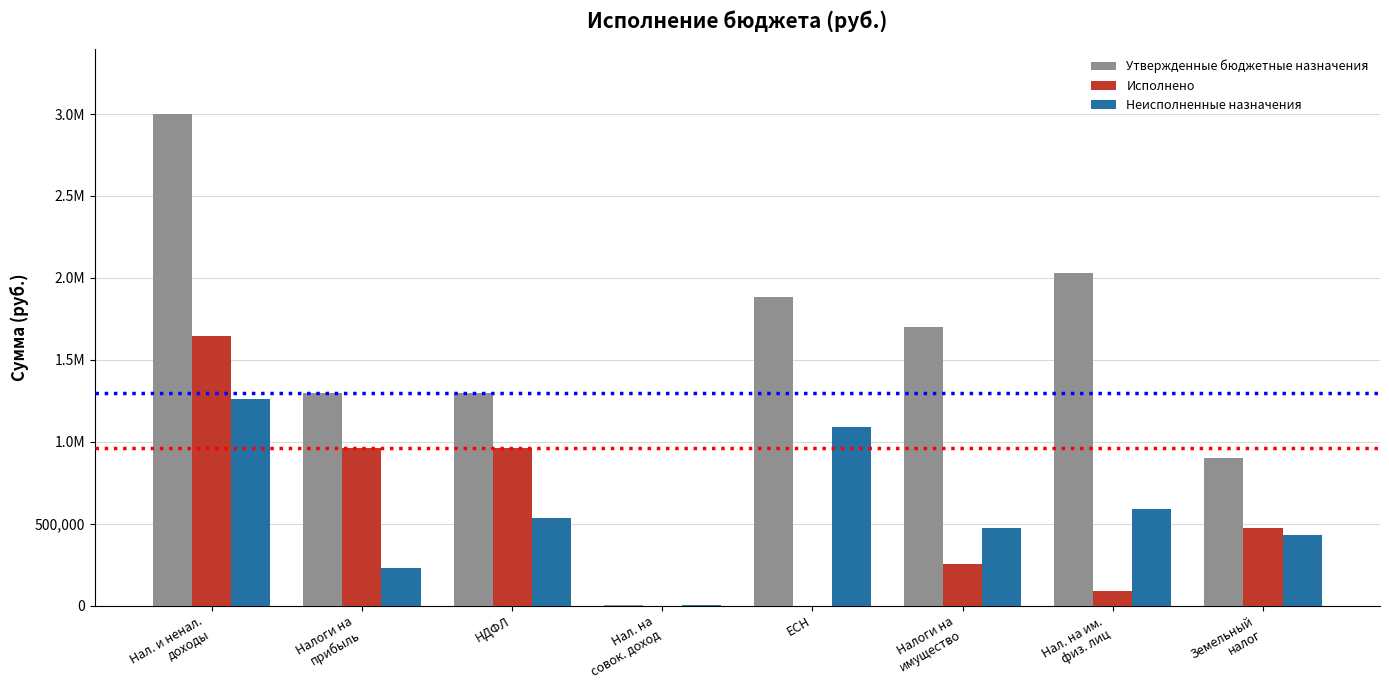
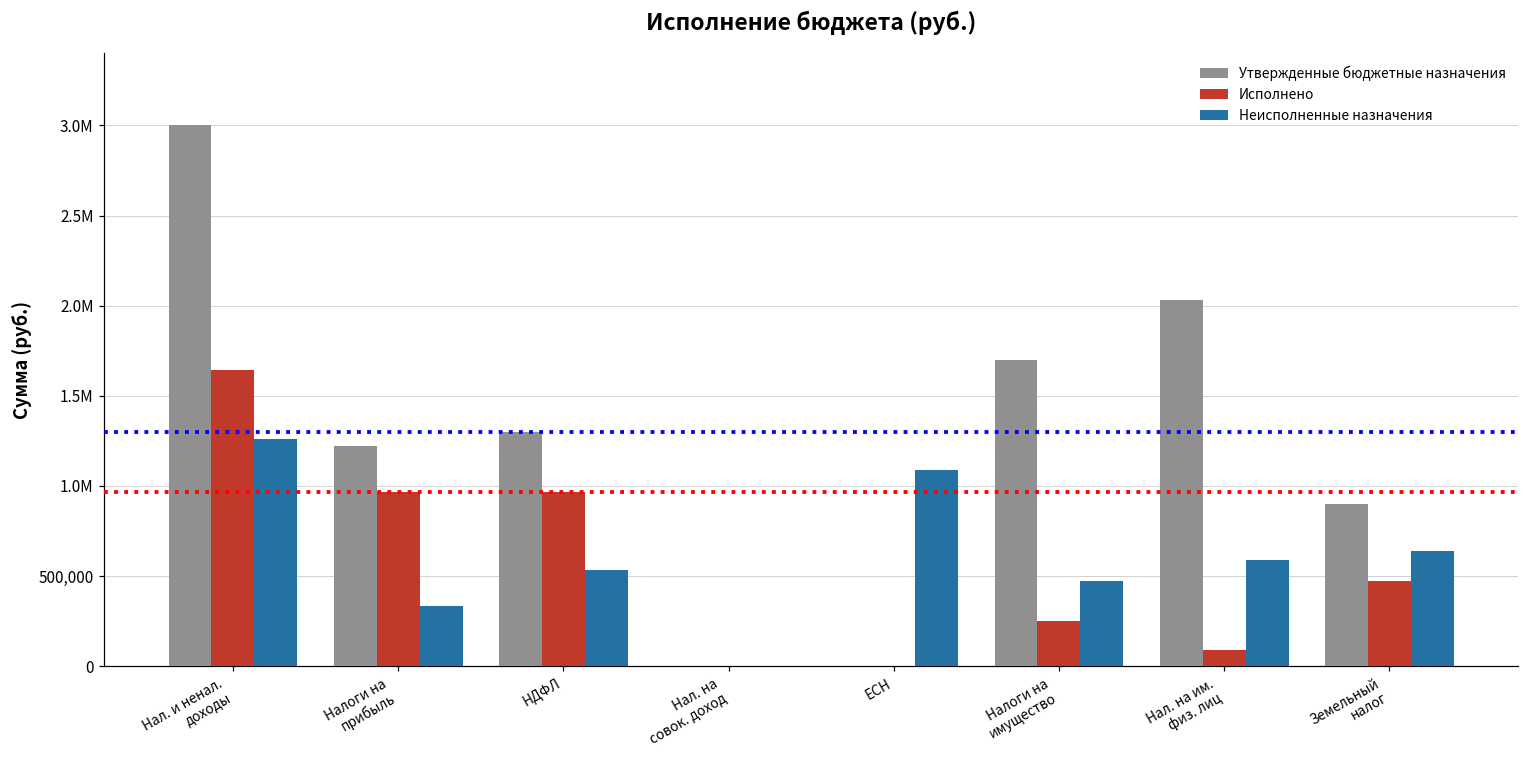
Утвержденные бюджетные назначения, Налоги на прибыль: 1,300,000 -> 1,220,000
Неисполненные назначения, Налоги на прибыль: 230,000 -> 340,000
Утвержденные бюджетные назначения, ЕСН: 1,890,000 -> 0
Неисполненные назначения, Земельный налог: 430,000 -> 640,000
